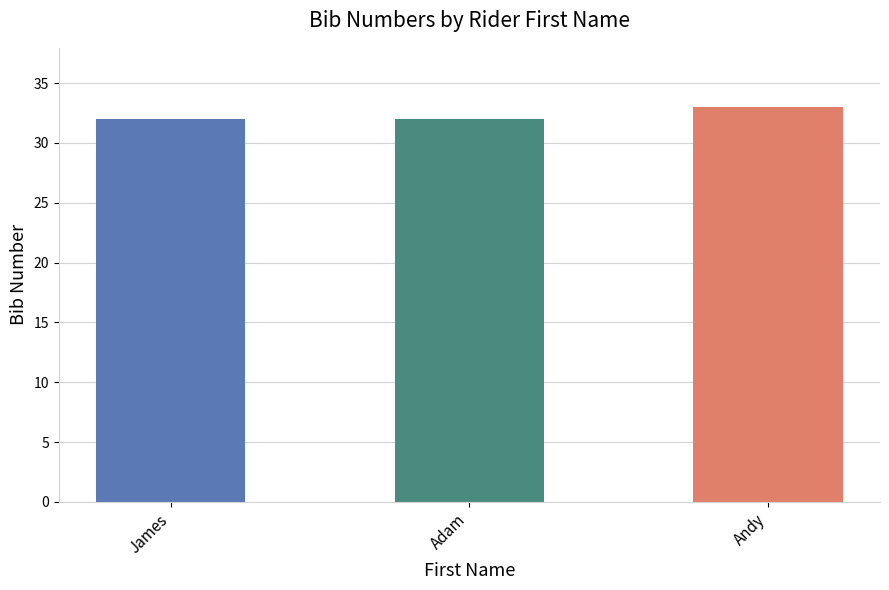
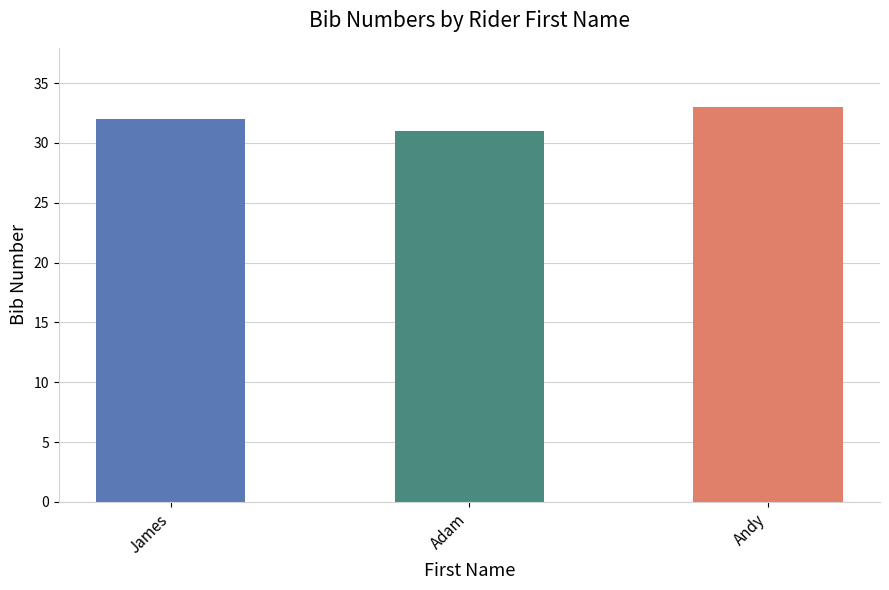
Adam: 32 -> 31
